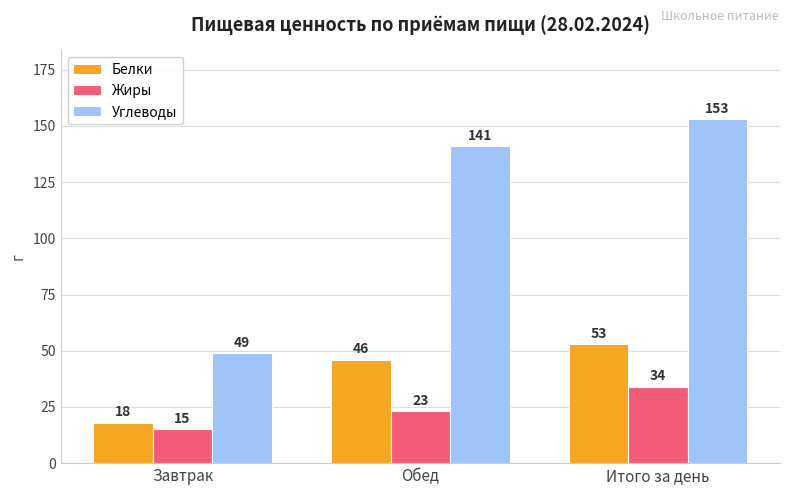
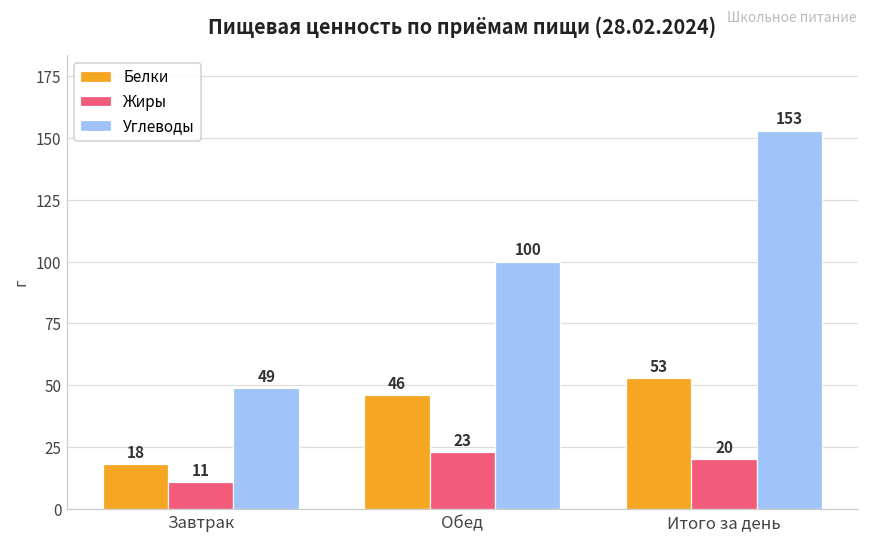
Жиры, Завтрак: 15 -> 11
Углеводы, Обед: 141 -> 100
Жиры, Итого за день: 34 -> 20
